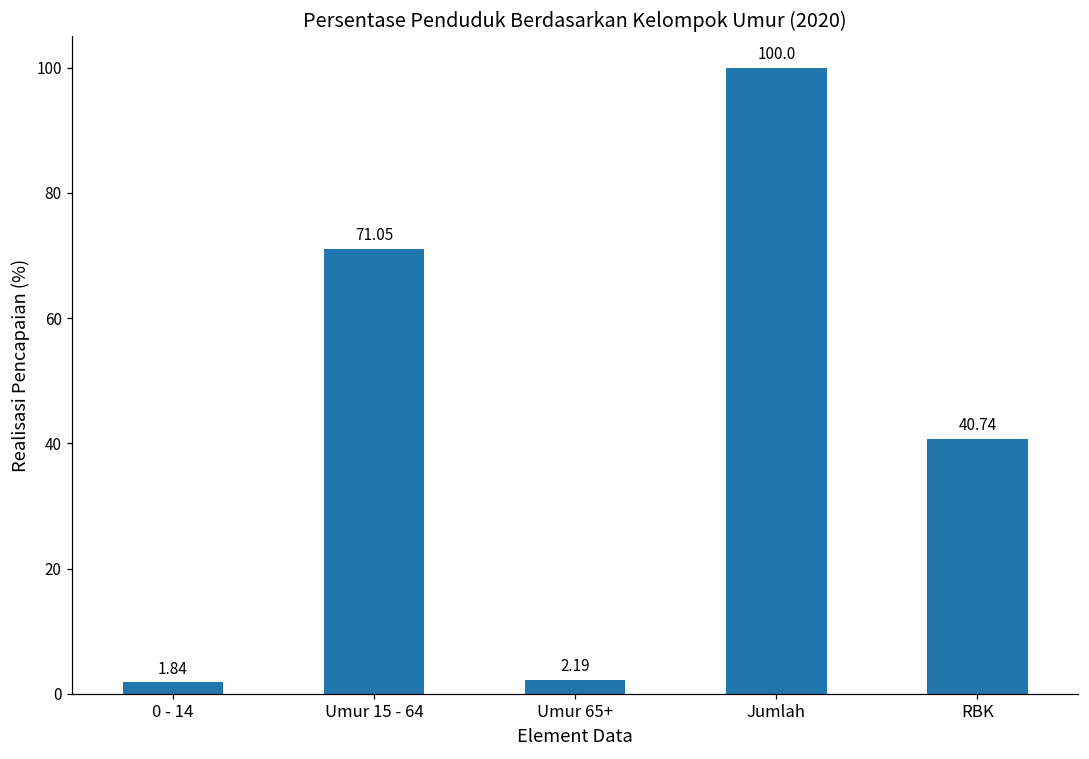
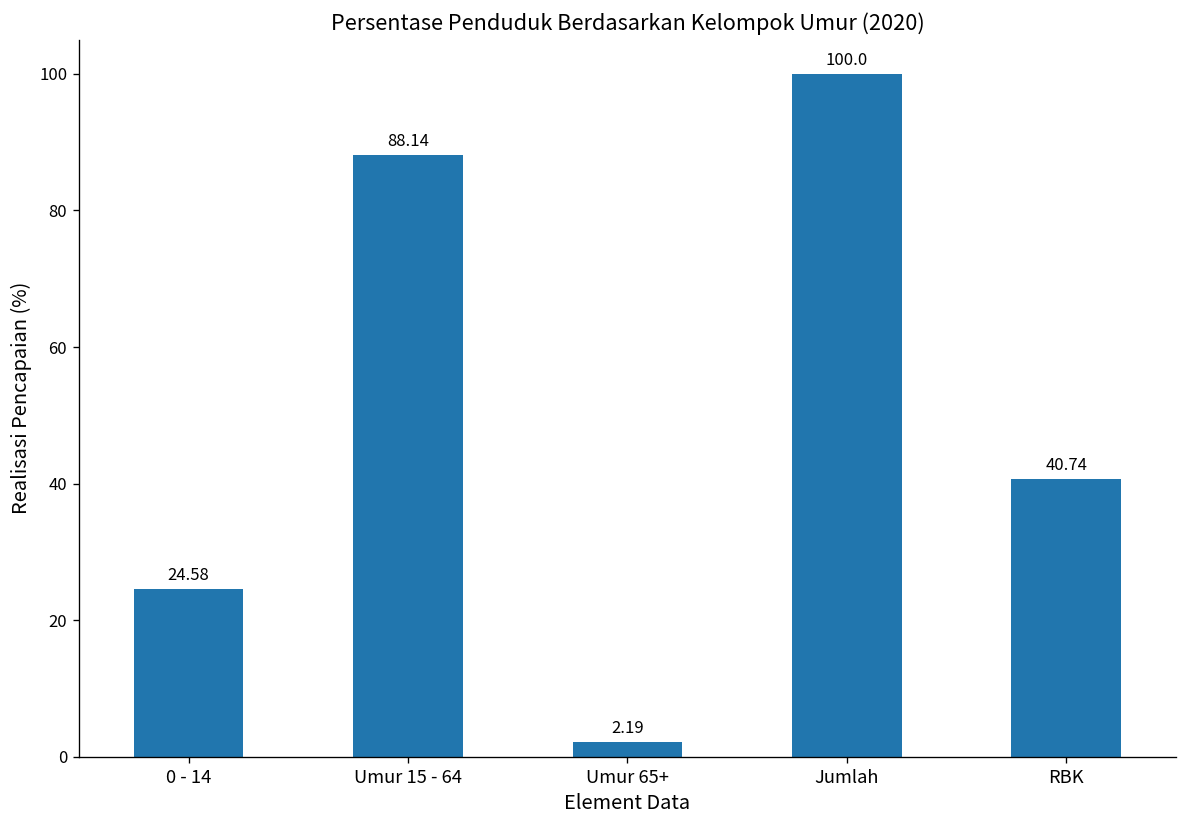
0 - 14: 1.84 -> 24.58
Umur 15 - 64: 71.05 -> 88.14
